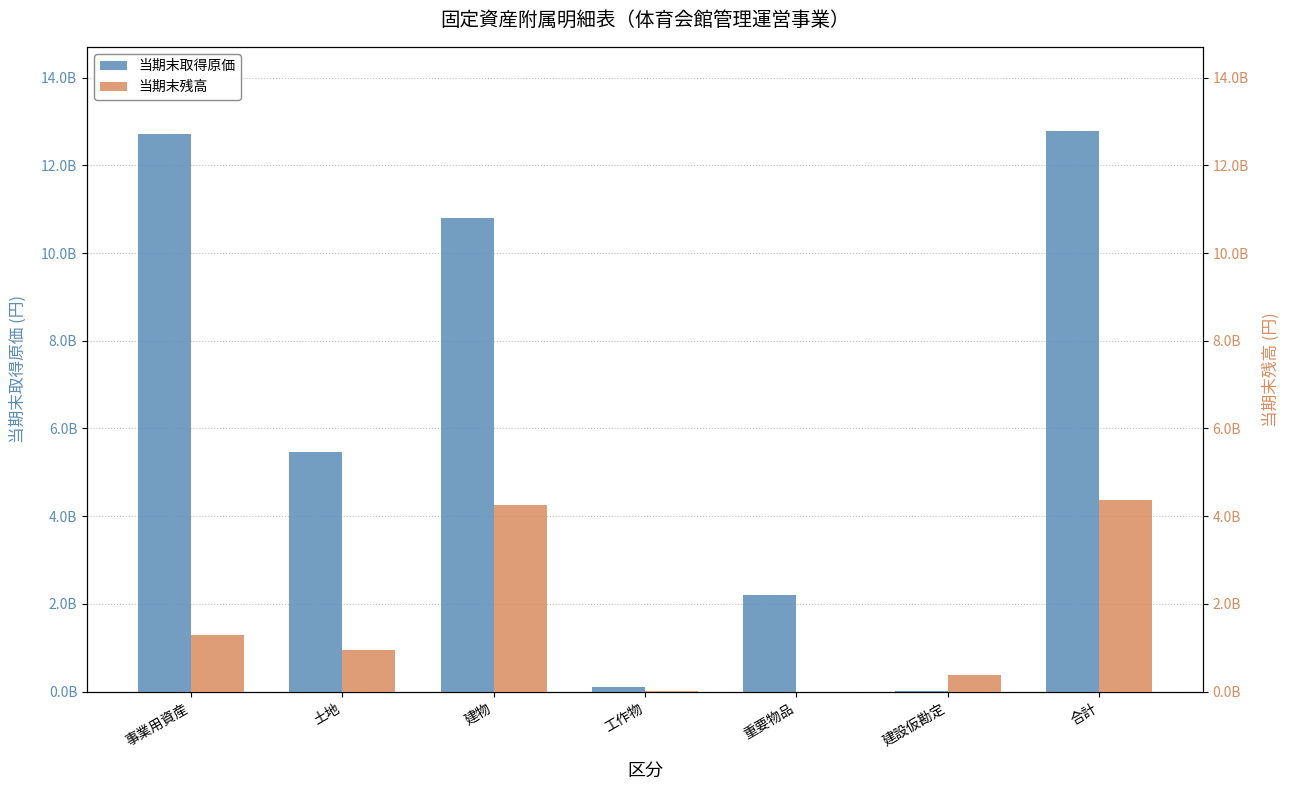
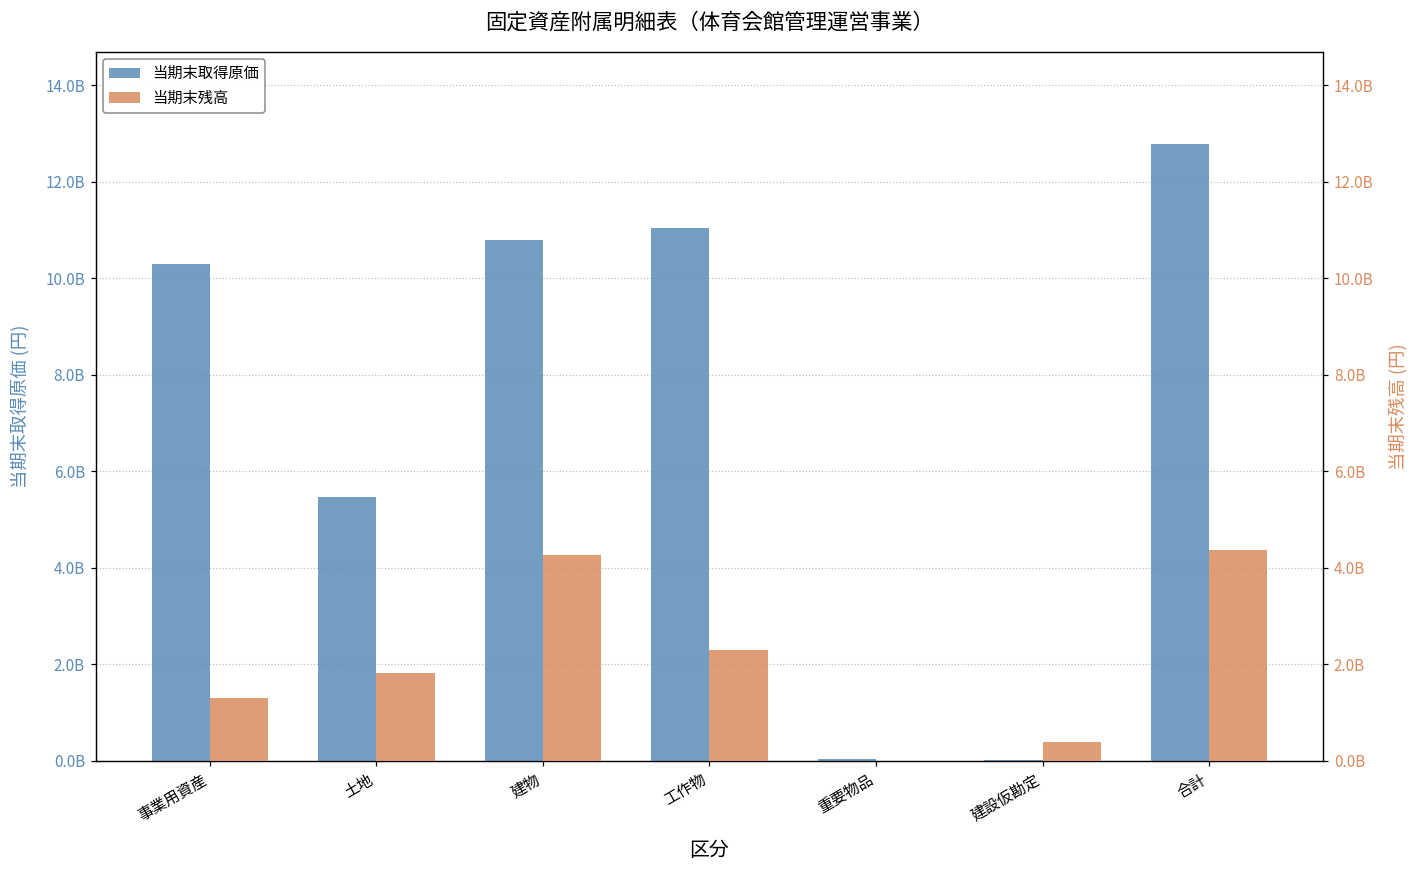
当期末取得原価, 事業用資産: 12700000000 -> 10300000000
当期末取得原価, 工作物: 100000000 -> 11000000000
当期末取得原価, 重要物品: 2200000000 -> 0
当期末残高, 土地: 900000000 -> 1800000000
当期末残高, 工作物: 0 -> 2300000000
